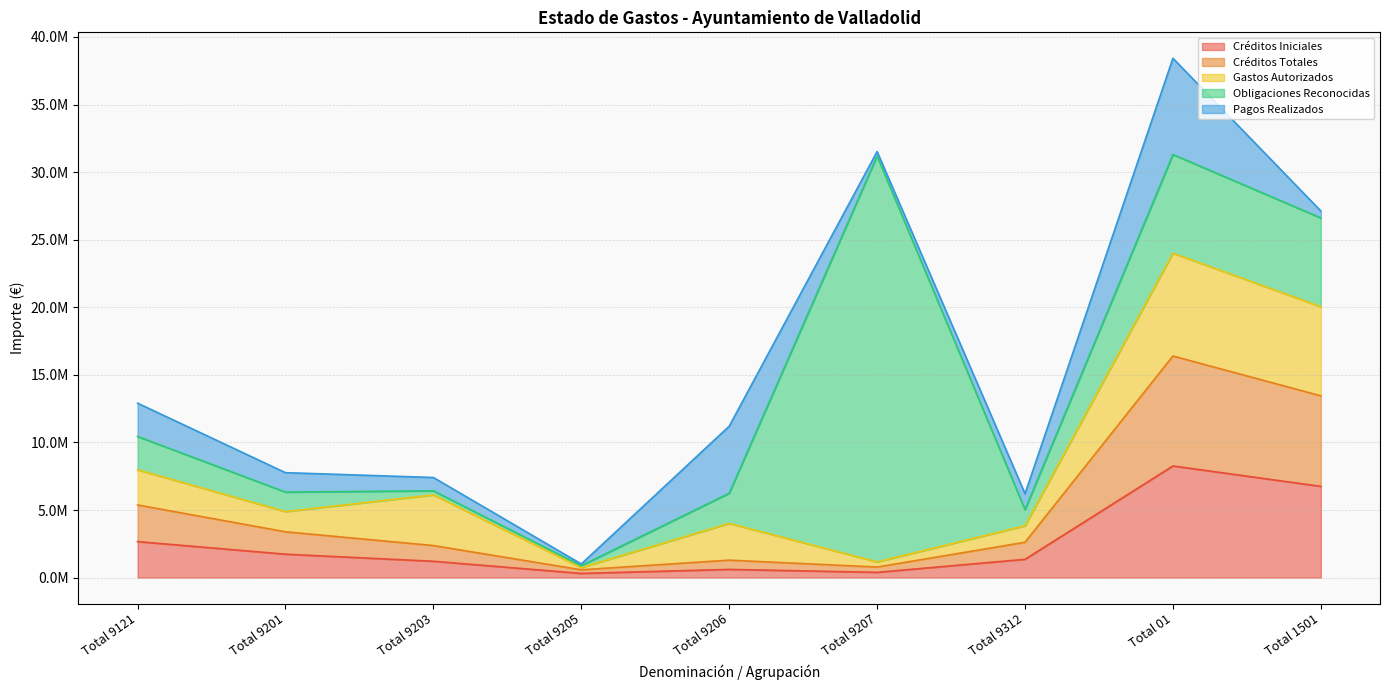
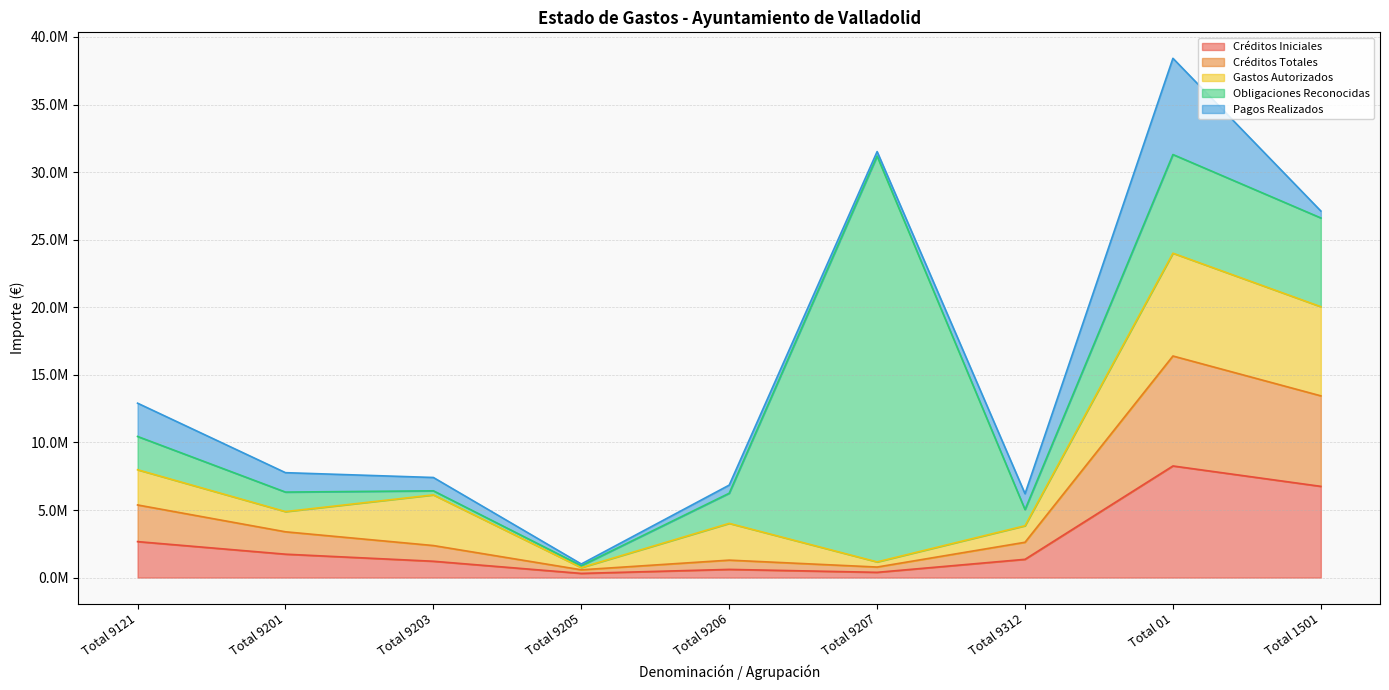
Pagos Realizados, Total 9206: 5000000 -> 600000
